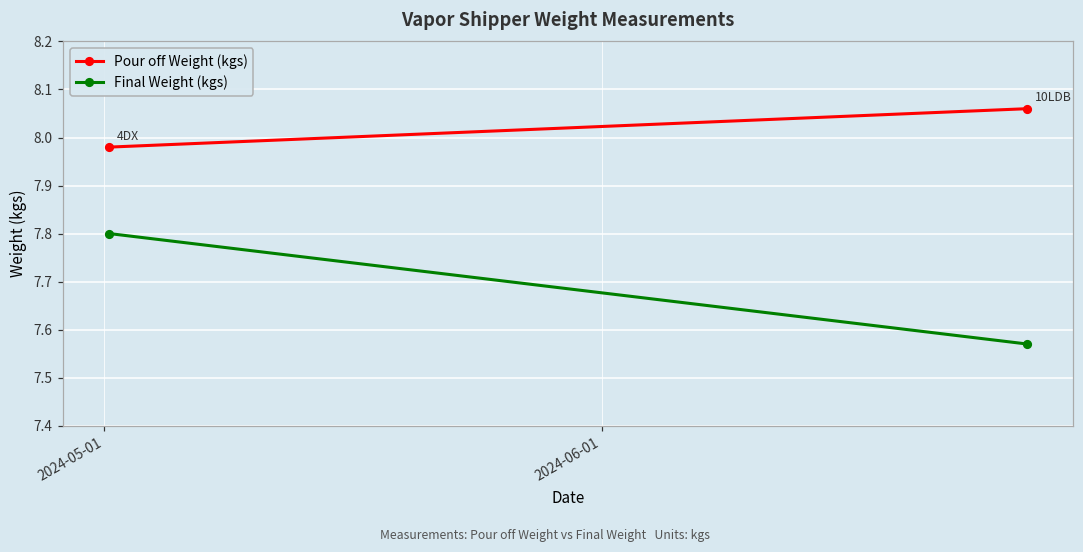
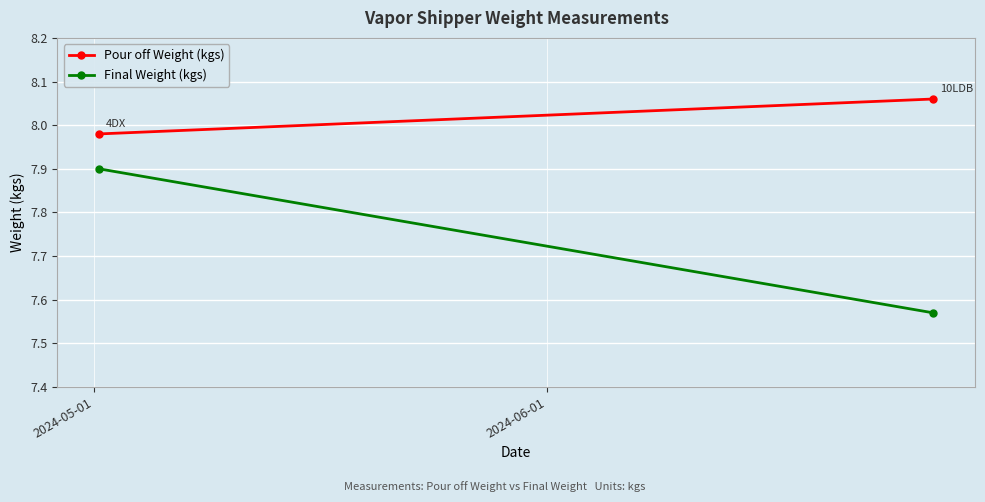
Final Weight (kgs), 2024-05-01: 7.8 -> 7.9
